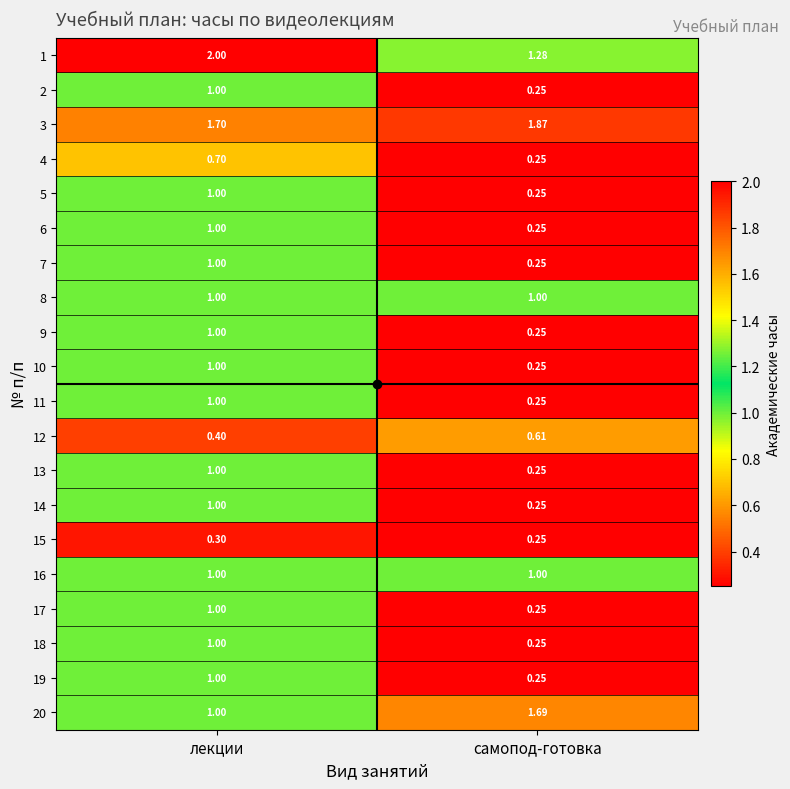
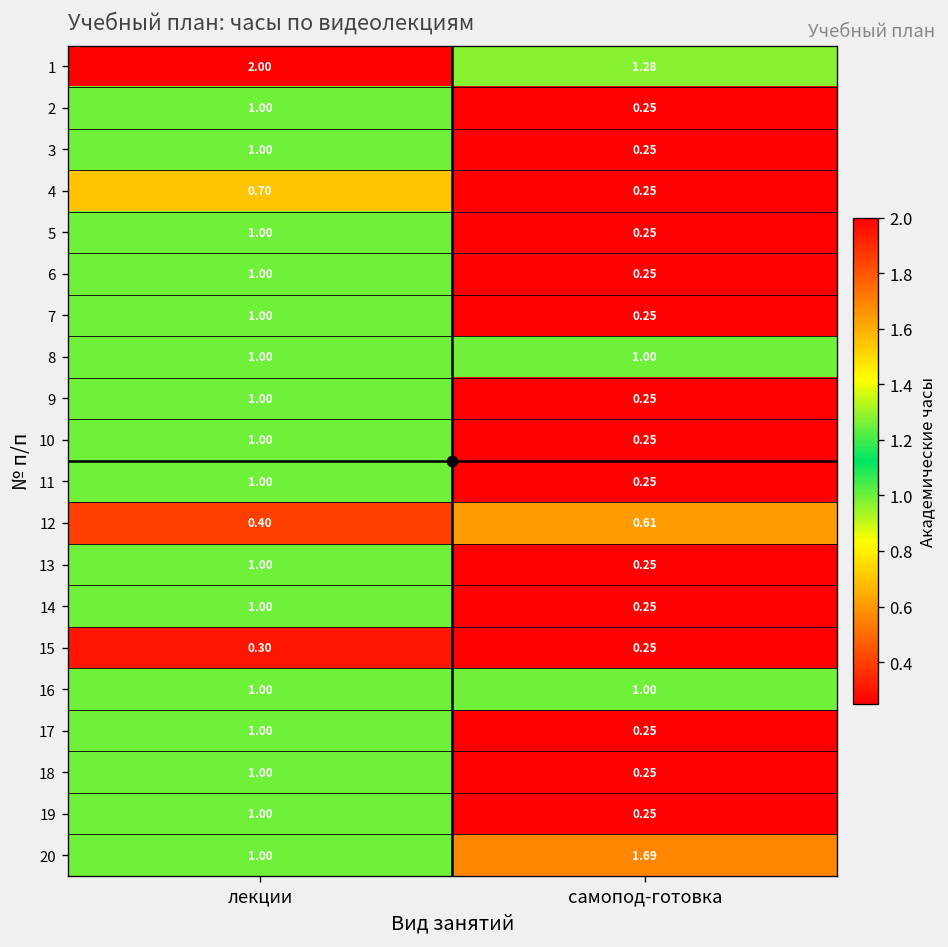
3, лекции: 1.70 -> 1.00
3, самопод-готовка: 1.87 -> 0.25
